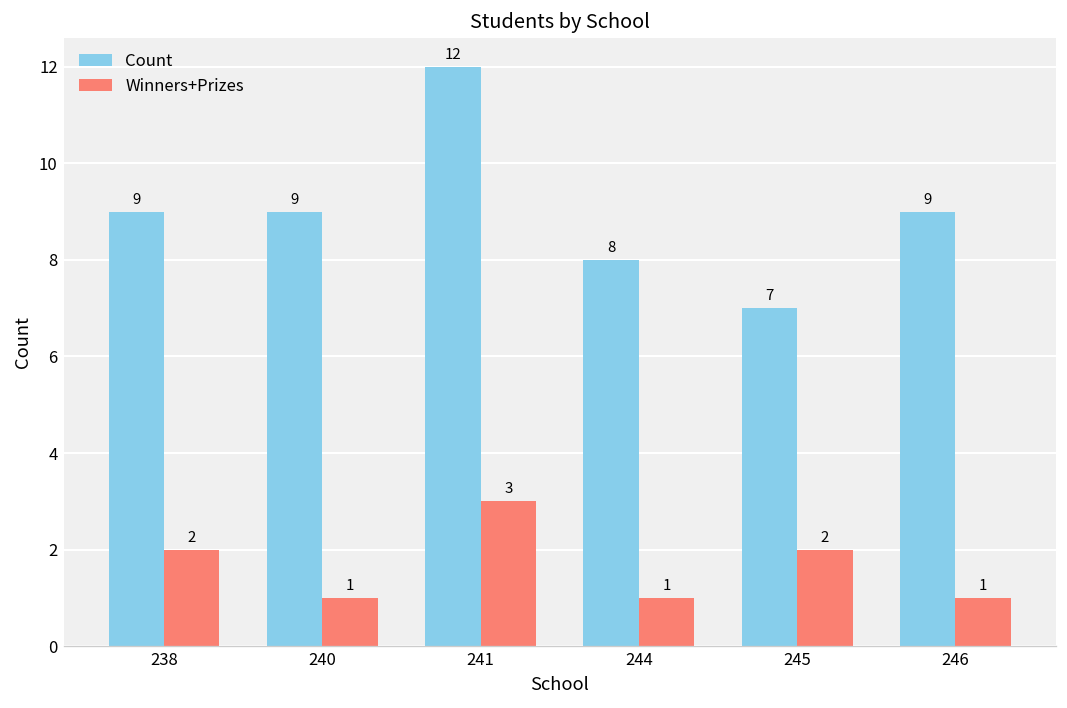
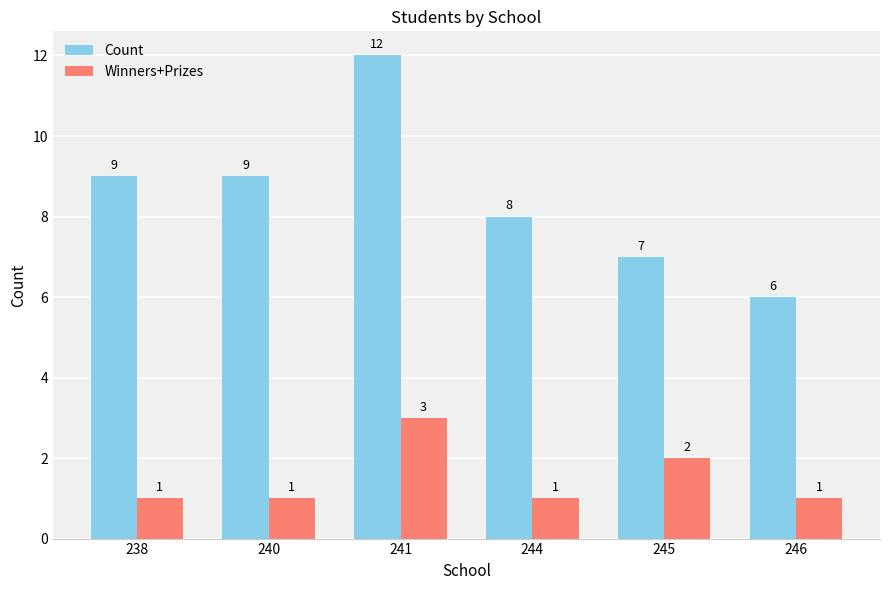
Winners+Prizes, 238: 2 -> 1
Count, 246: 9 -> 6
